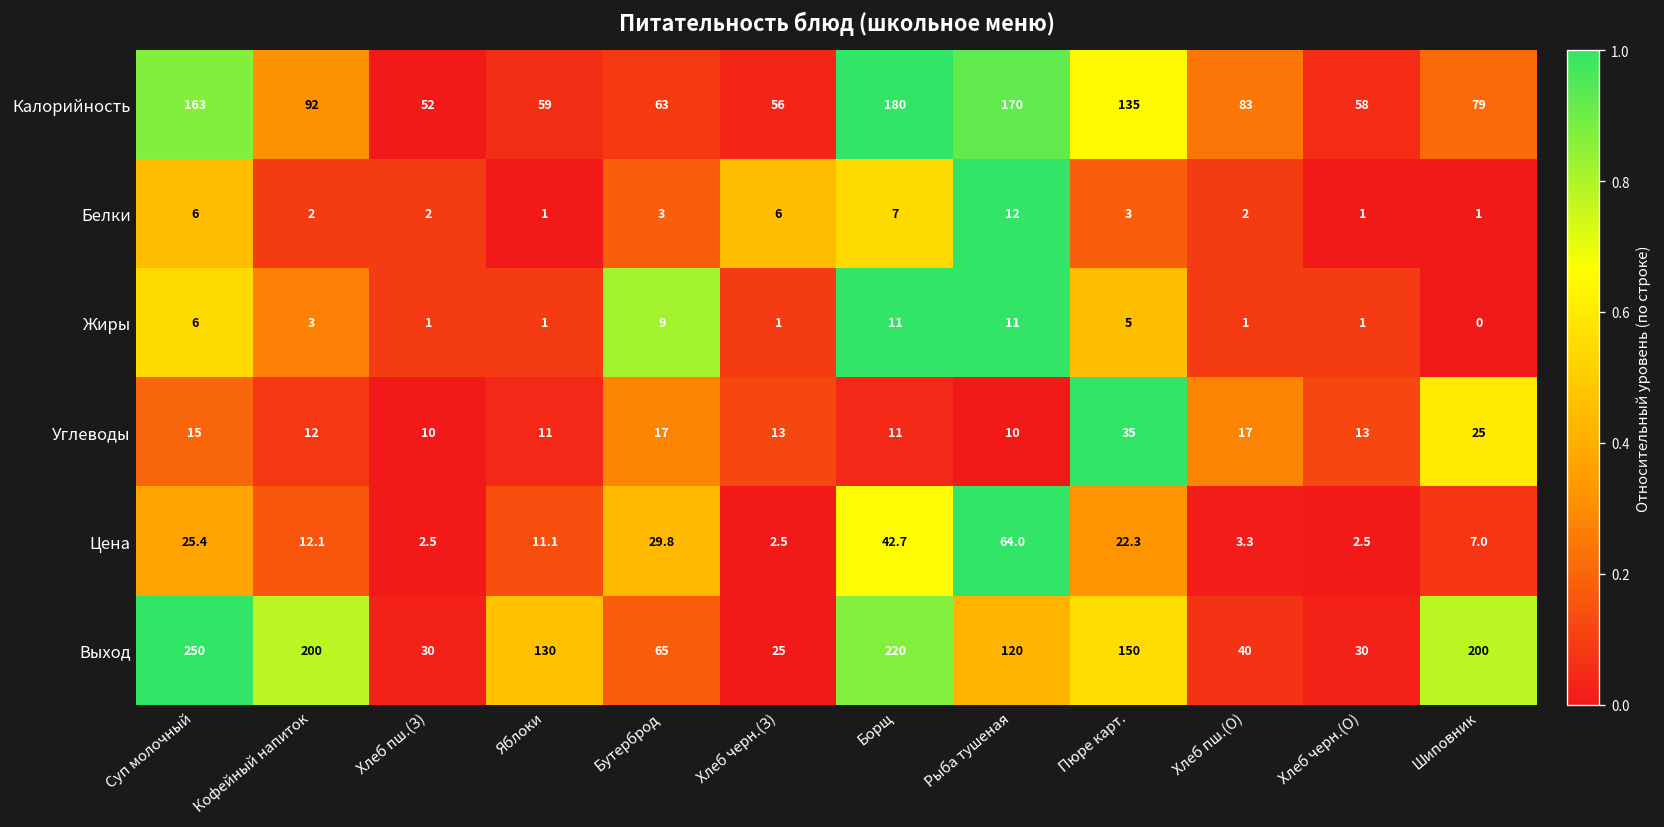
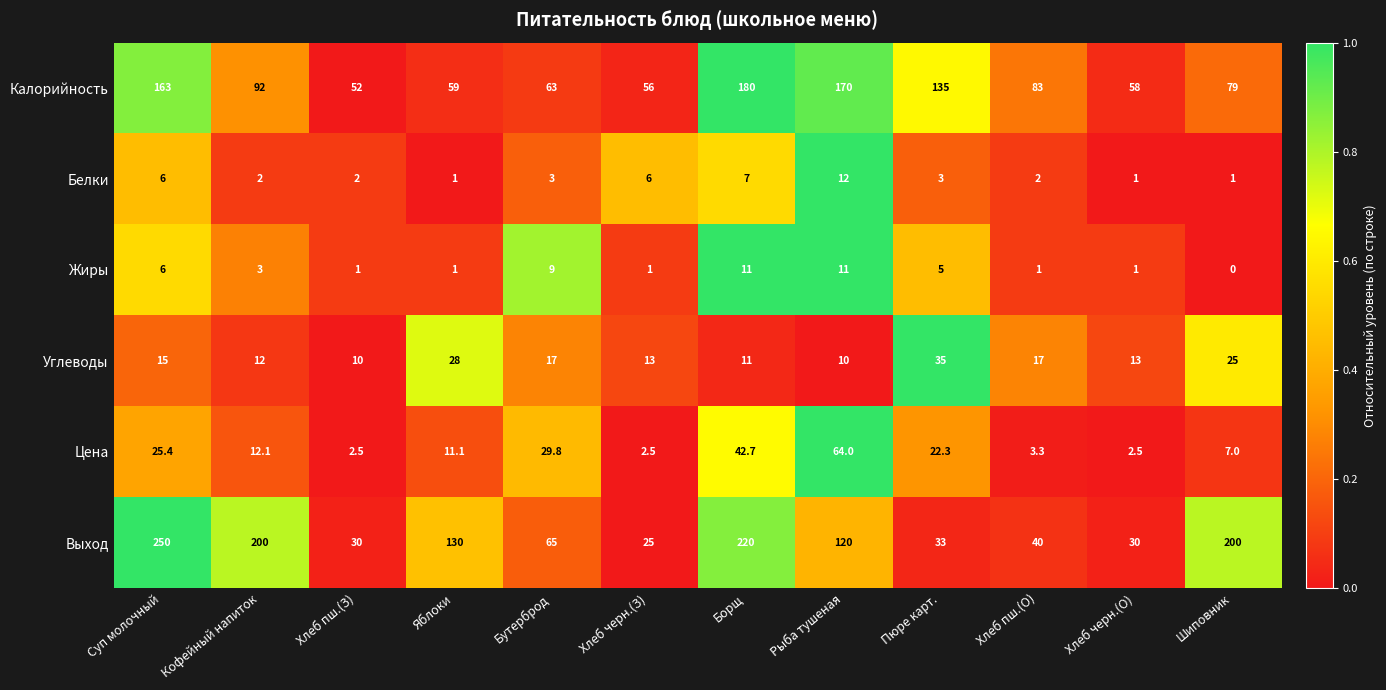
Углеводы, Яблоки: 11 -> 28
Выход, Пюре карт.: 150 -> 33
